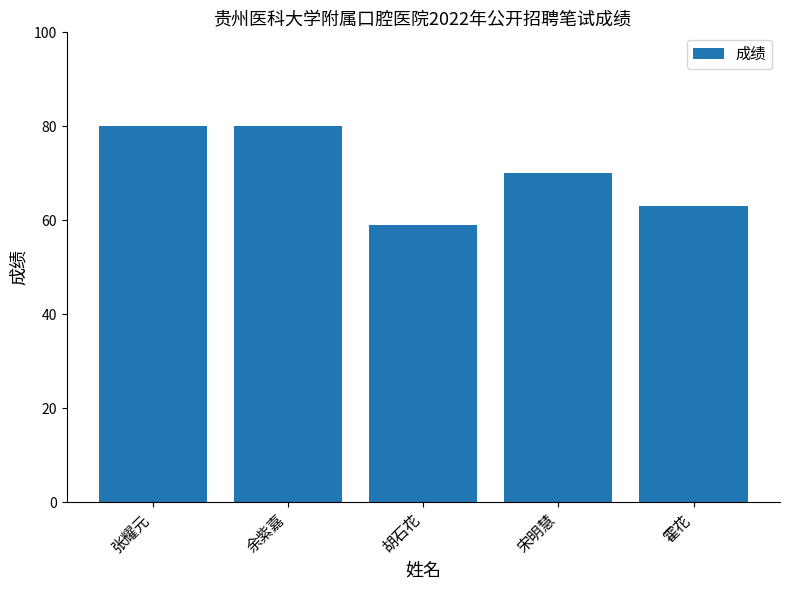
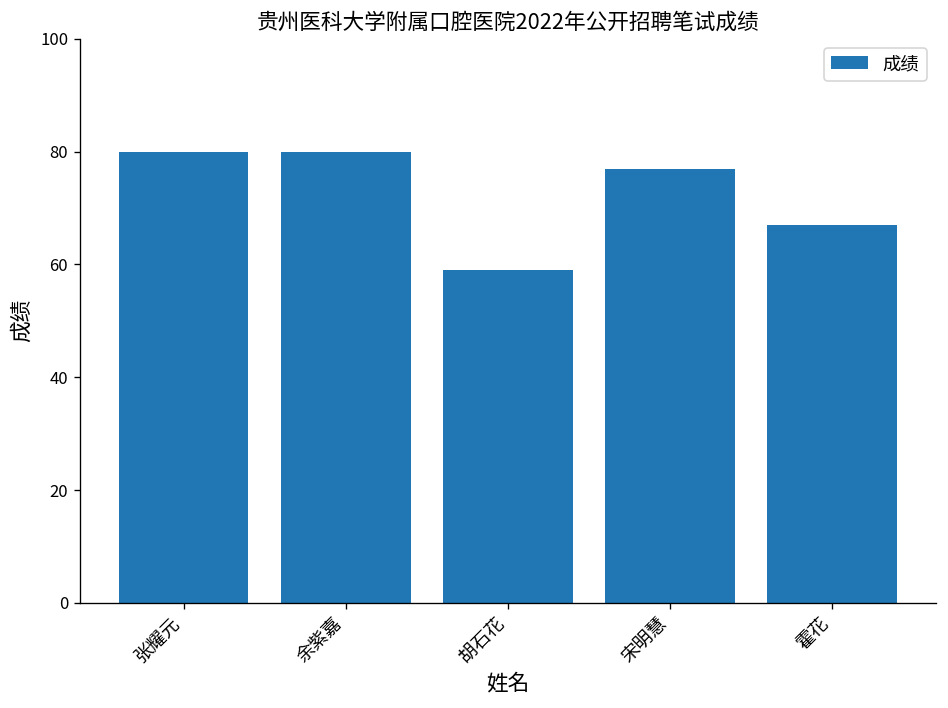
宋明慧: 70 -> 77
霍花: 63 -> 67
